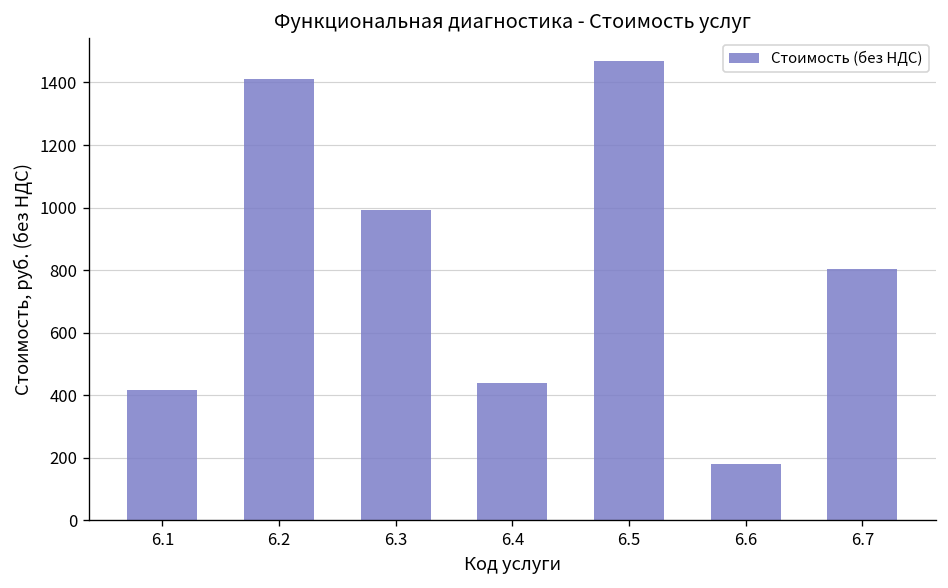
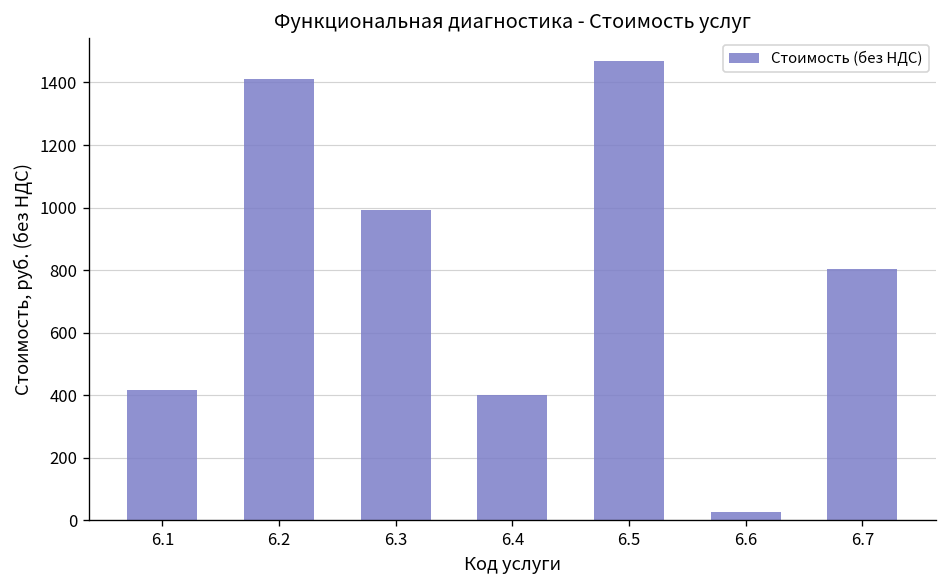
6.4: 440 -> 400
6.6: 180 -> 30
